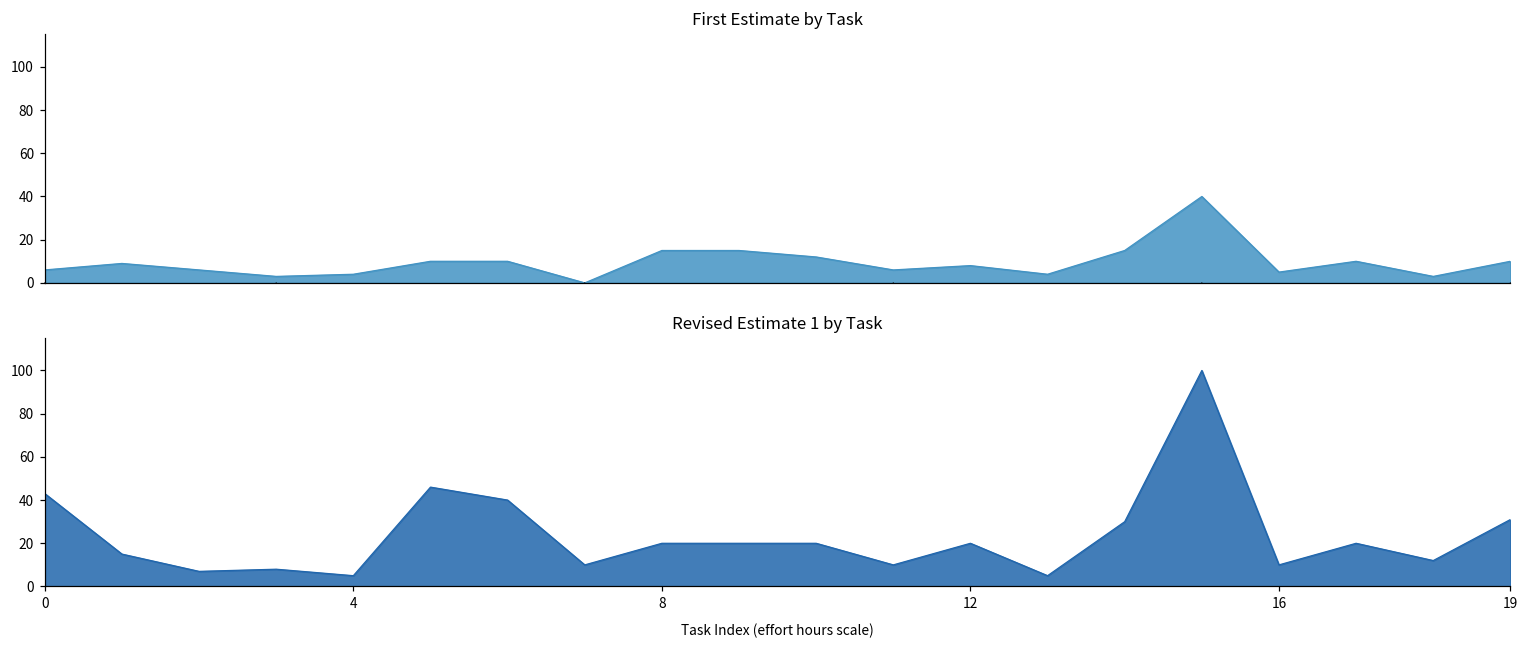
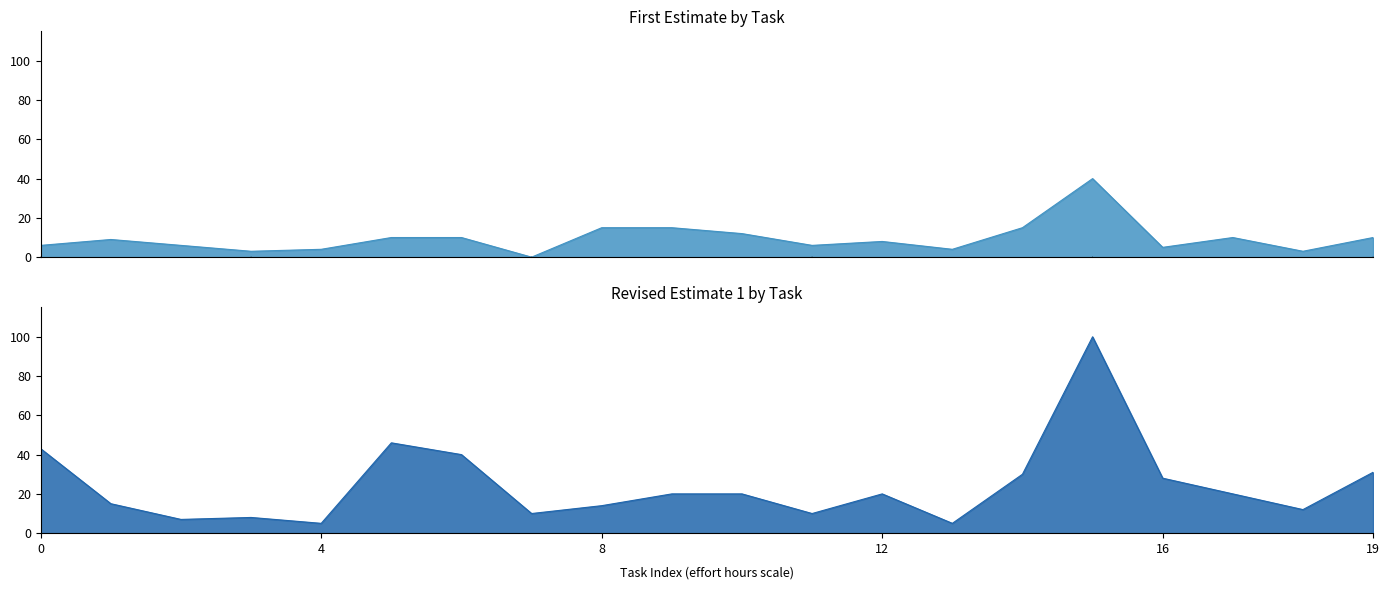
Revised Estimate 1 by Task, 8: 20 -> 14
Revised Estimate 1 by Task, 16: 10 -> 28
